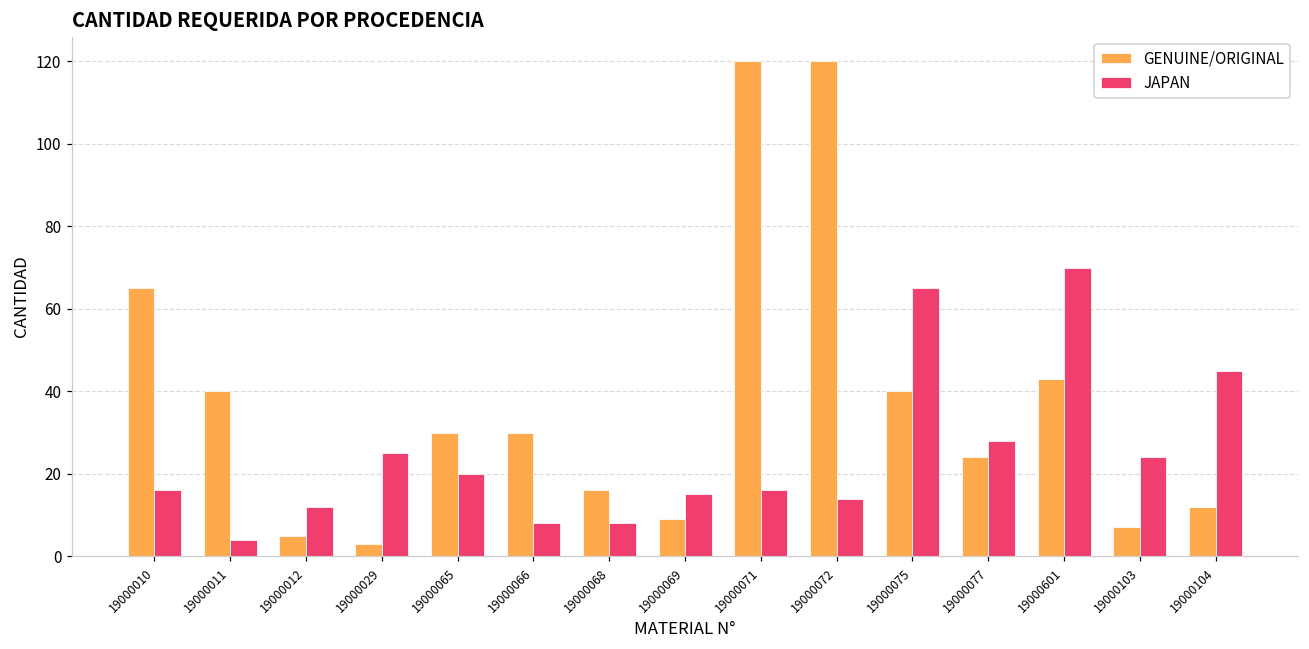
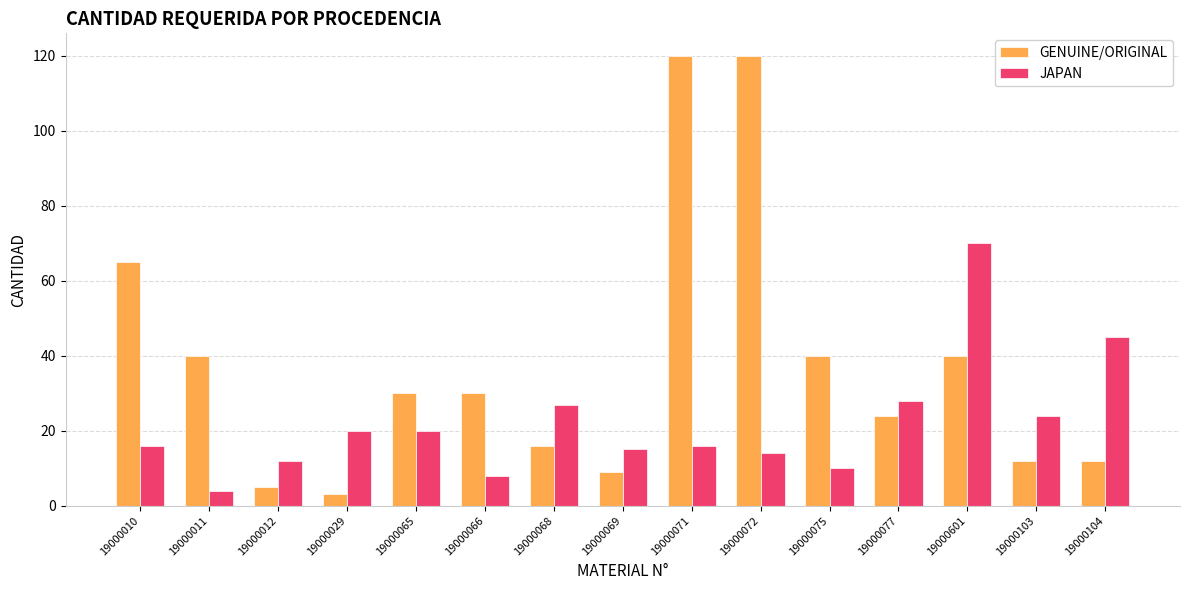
JAPAN, 19000029: 25 -> 20
JAPAN, 19000068: 8 -> 27
JAPAN, 19000075: 65 -> 10
GENUINE/ORIGINAL, 19000601: 43 -> 40
GENUINE/ORIGINAL, 19000103: 7 -> 12
